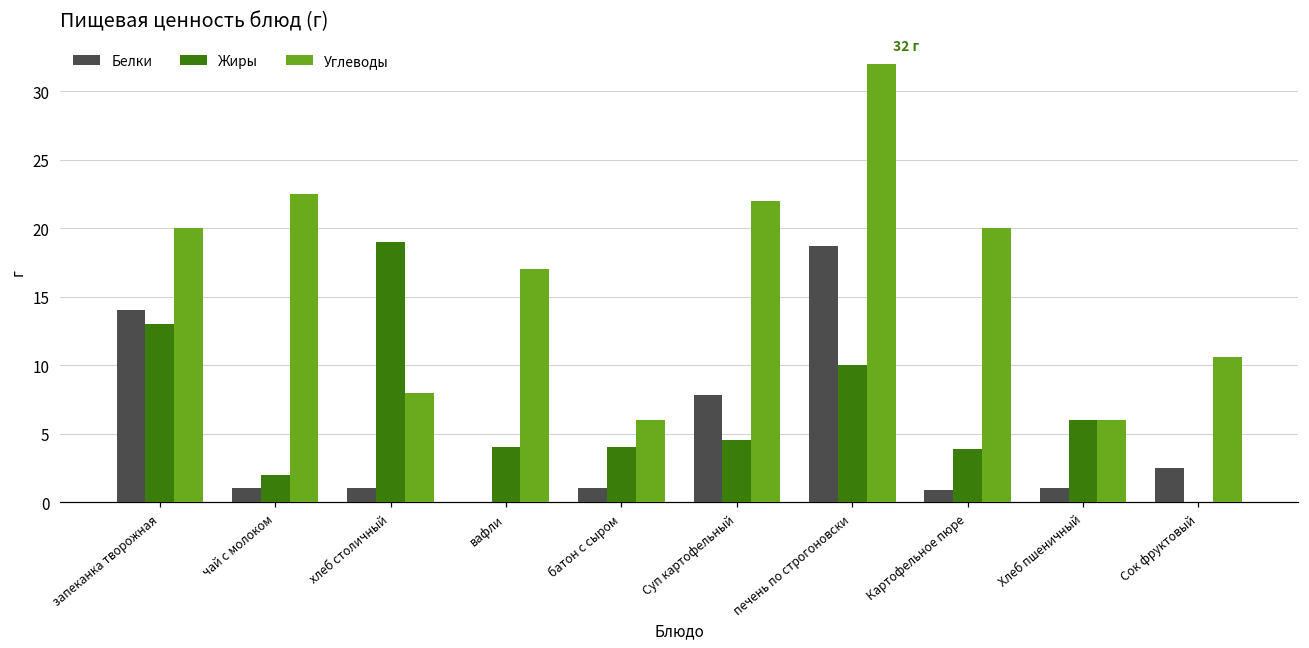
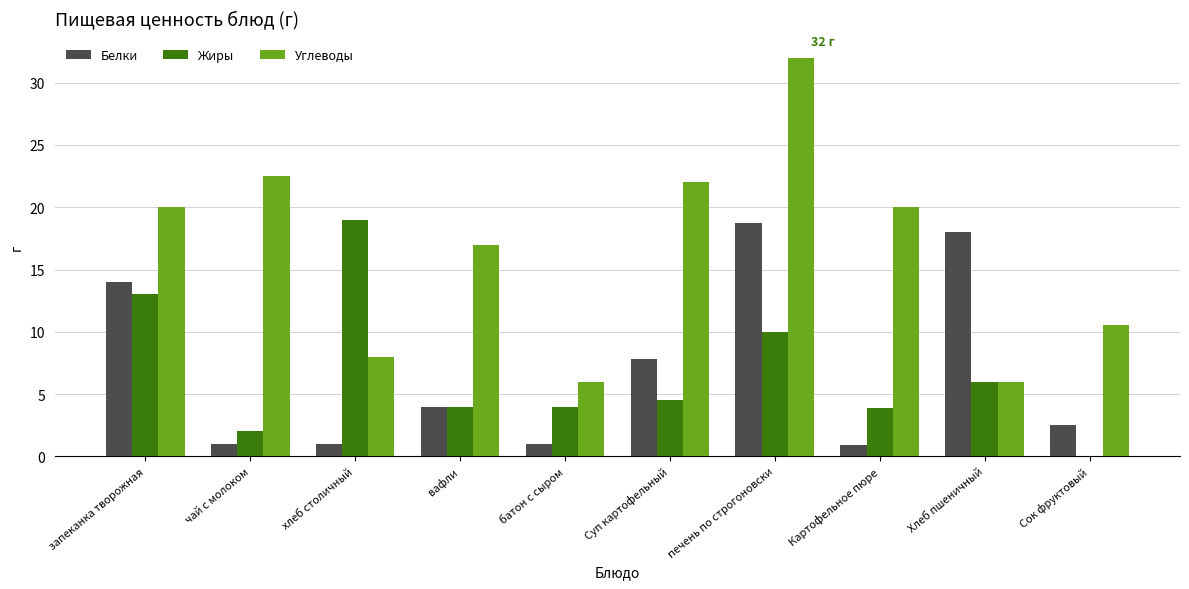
Белки, вафли: 0 -> 4
Белки, Хлеб пшеничный: 1 -> 18
